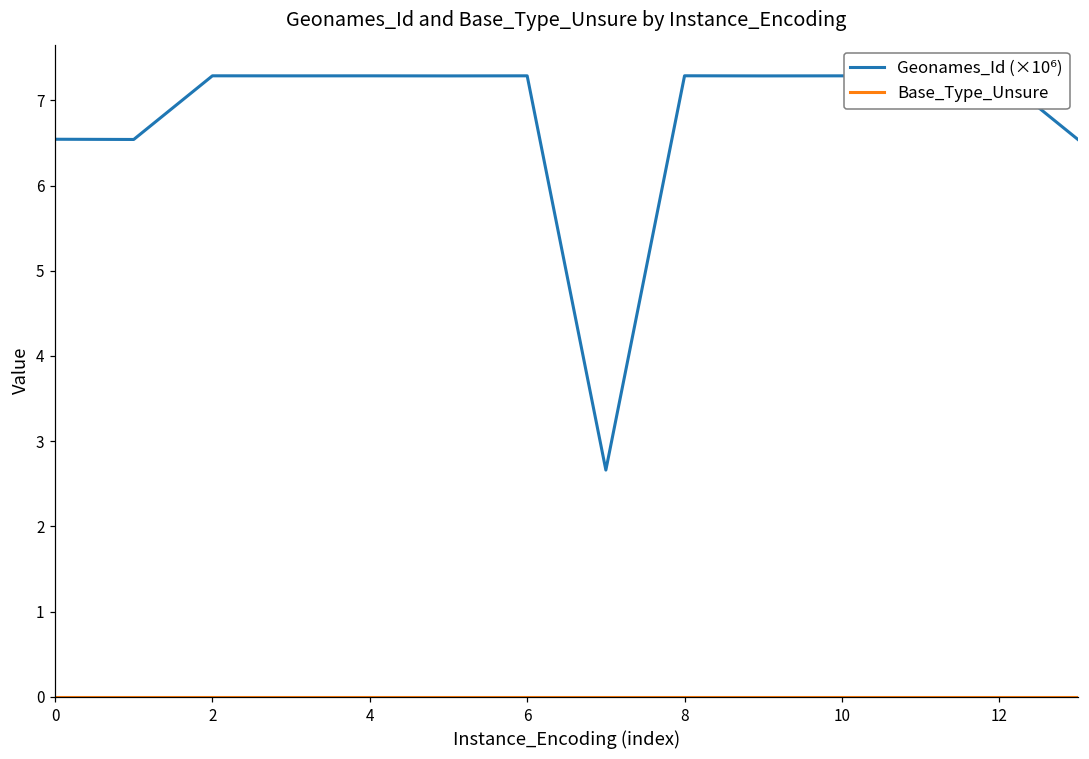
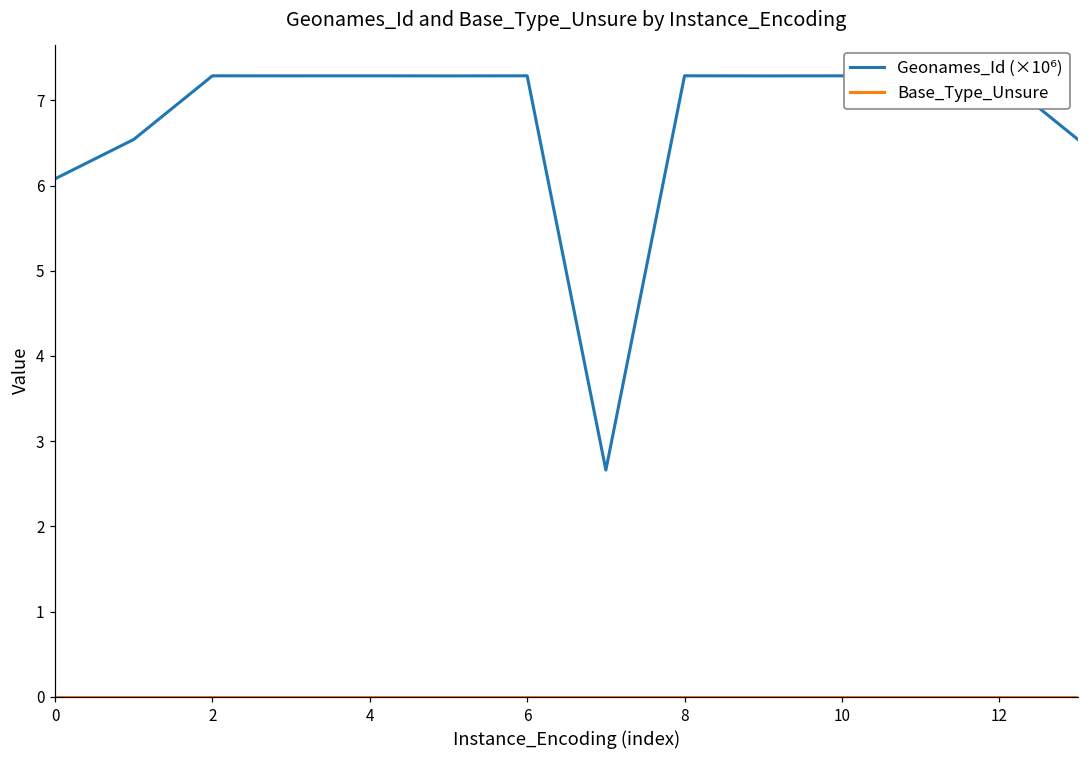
Geonames_Id (×10⁶), 0: 6.5 -> 6.1
